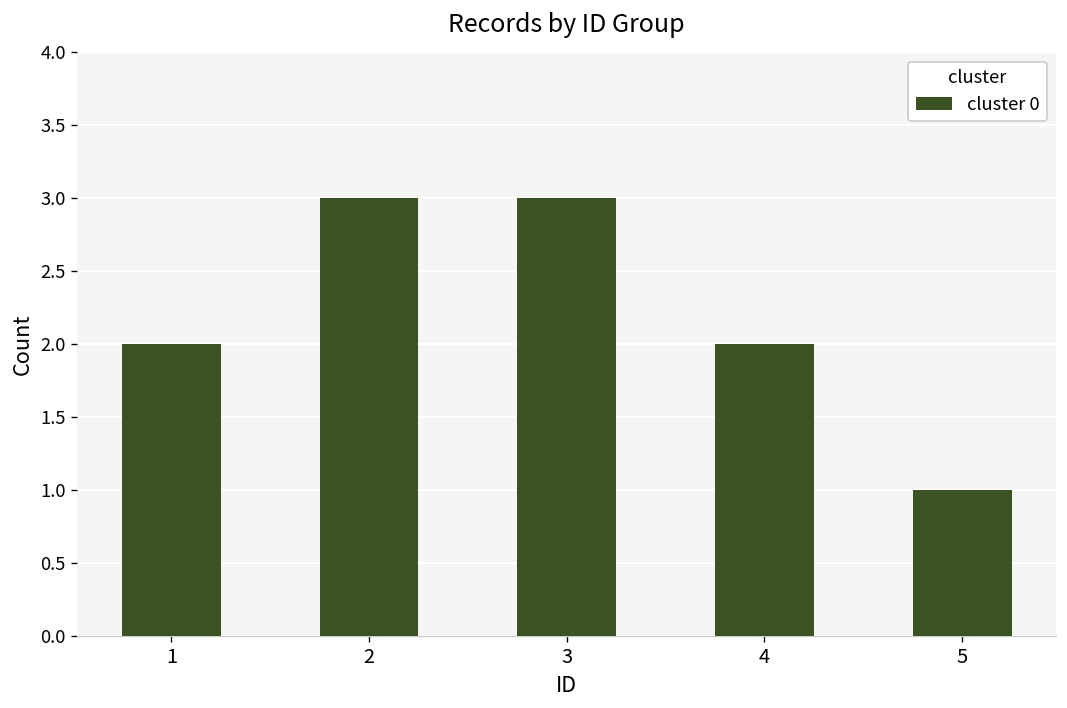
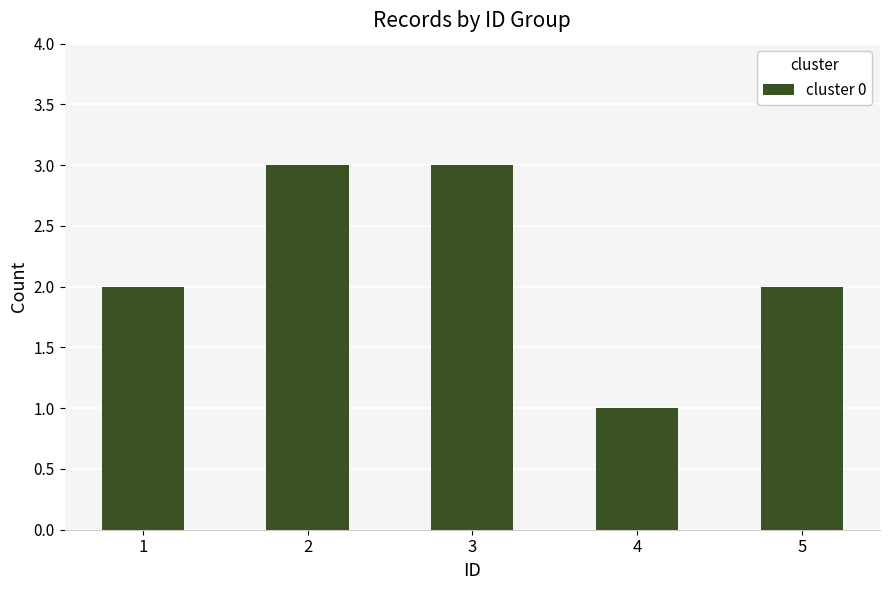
4: 2 -> 1
5: 1 -> 2
